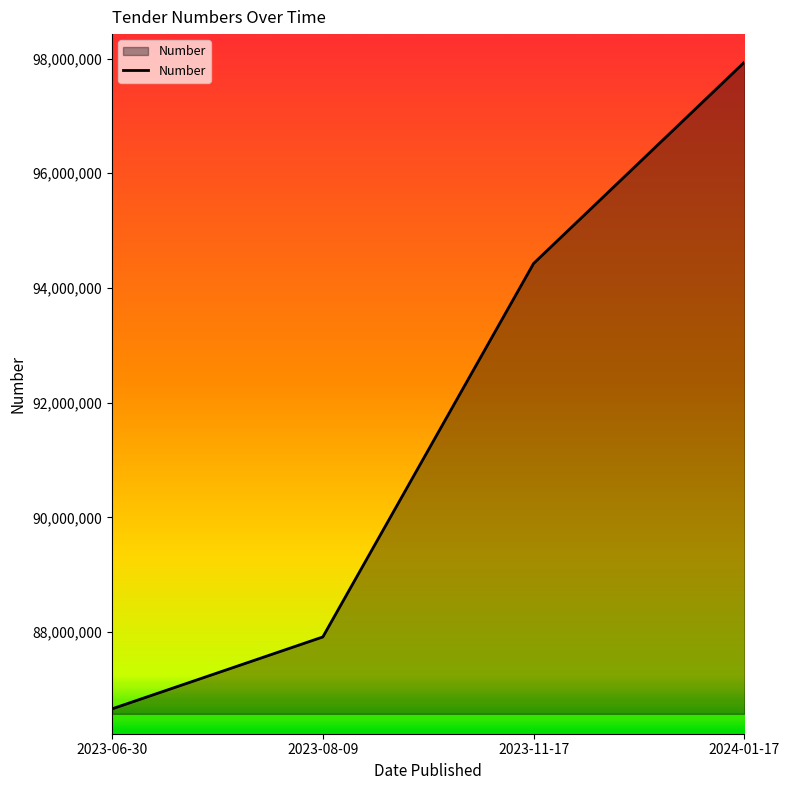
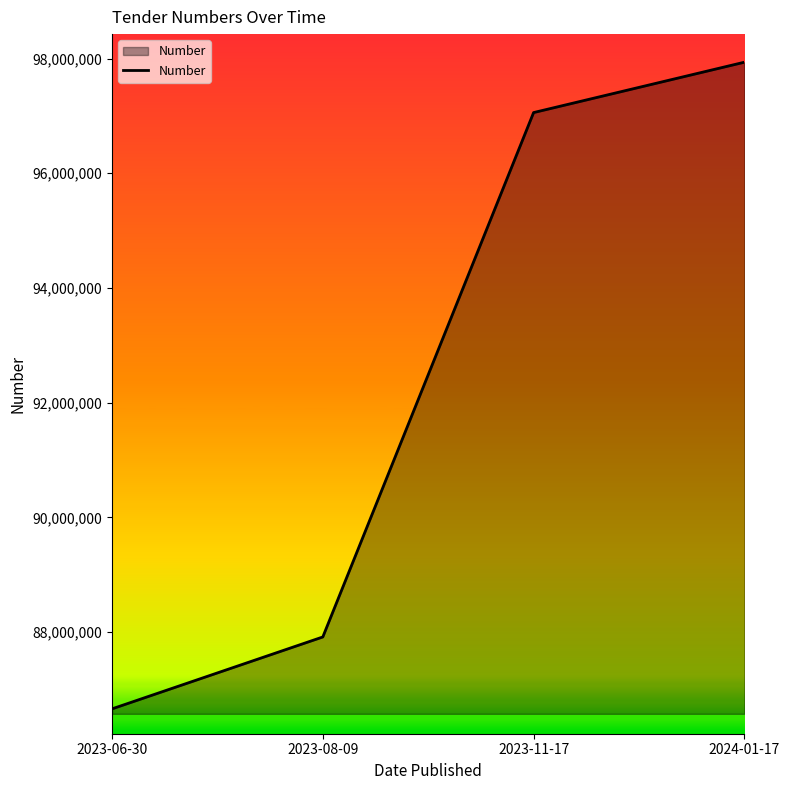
2023-11-17: 94,400,000 -> 97,100,000
